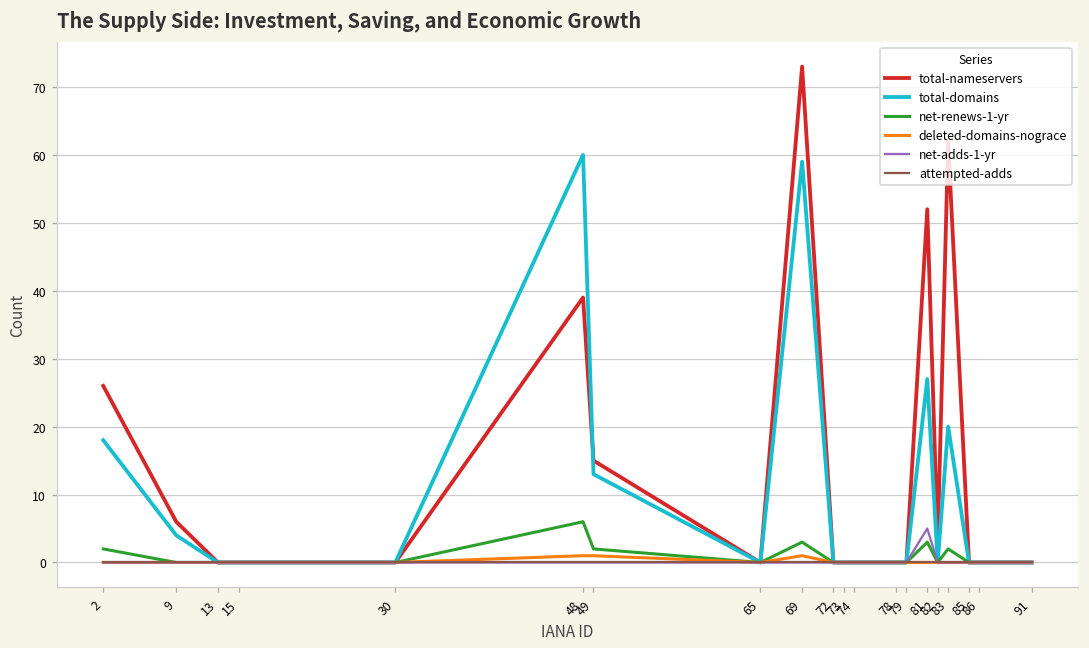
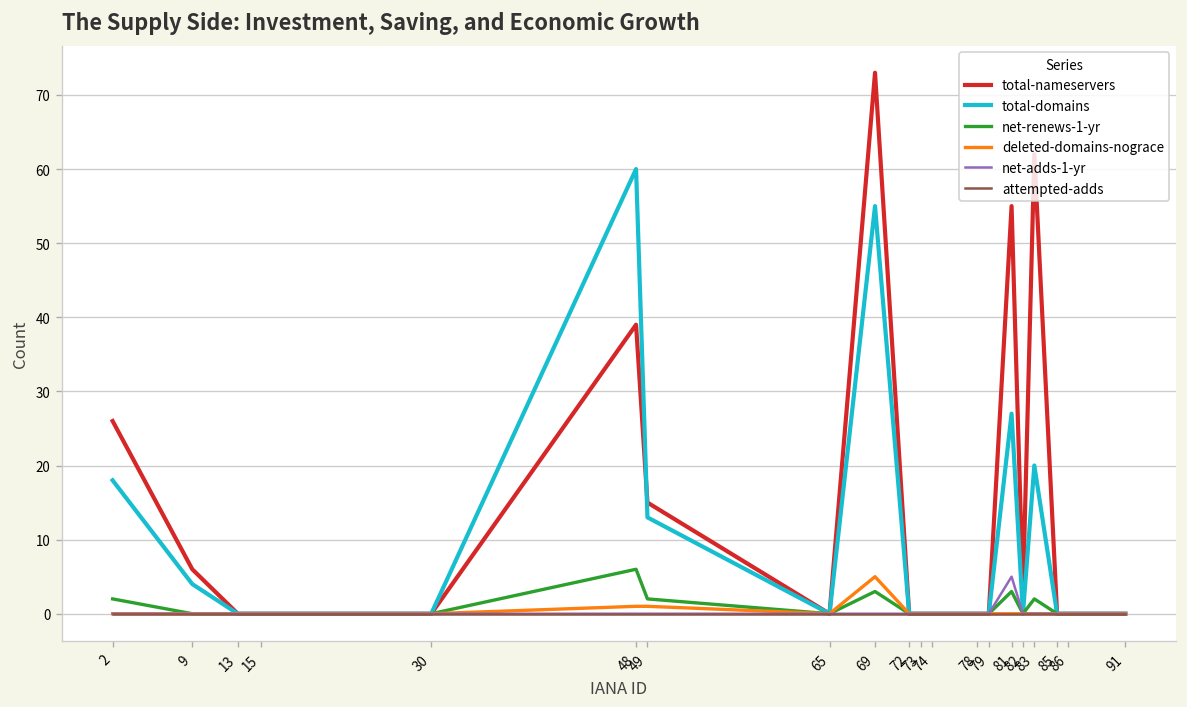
total-domains, 69: 59 -> 55
deleted-domains-nograce, 69: 1 -> 5
total-nameservers, 81: 52 -> 55
